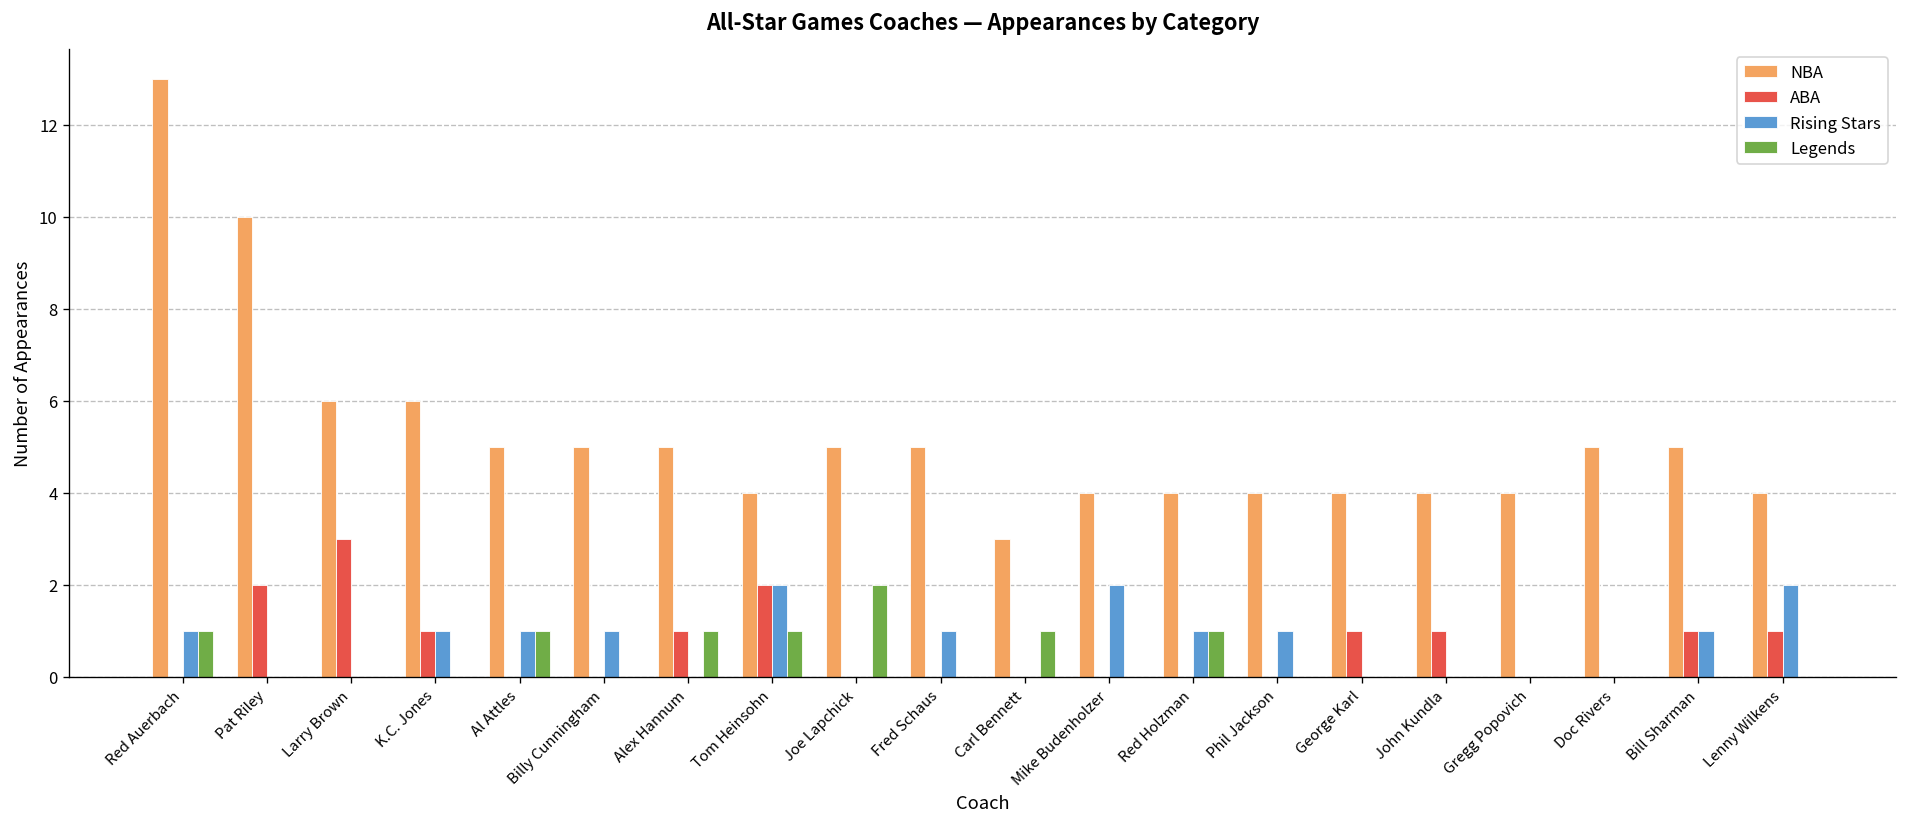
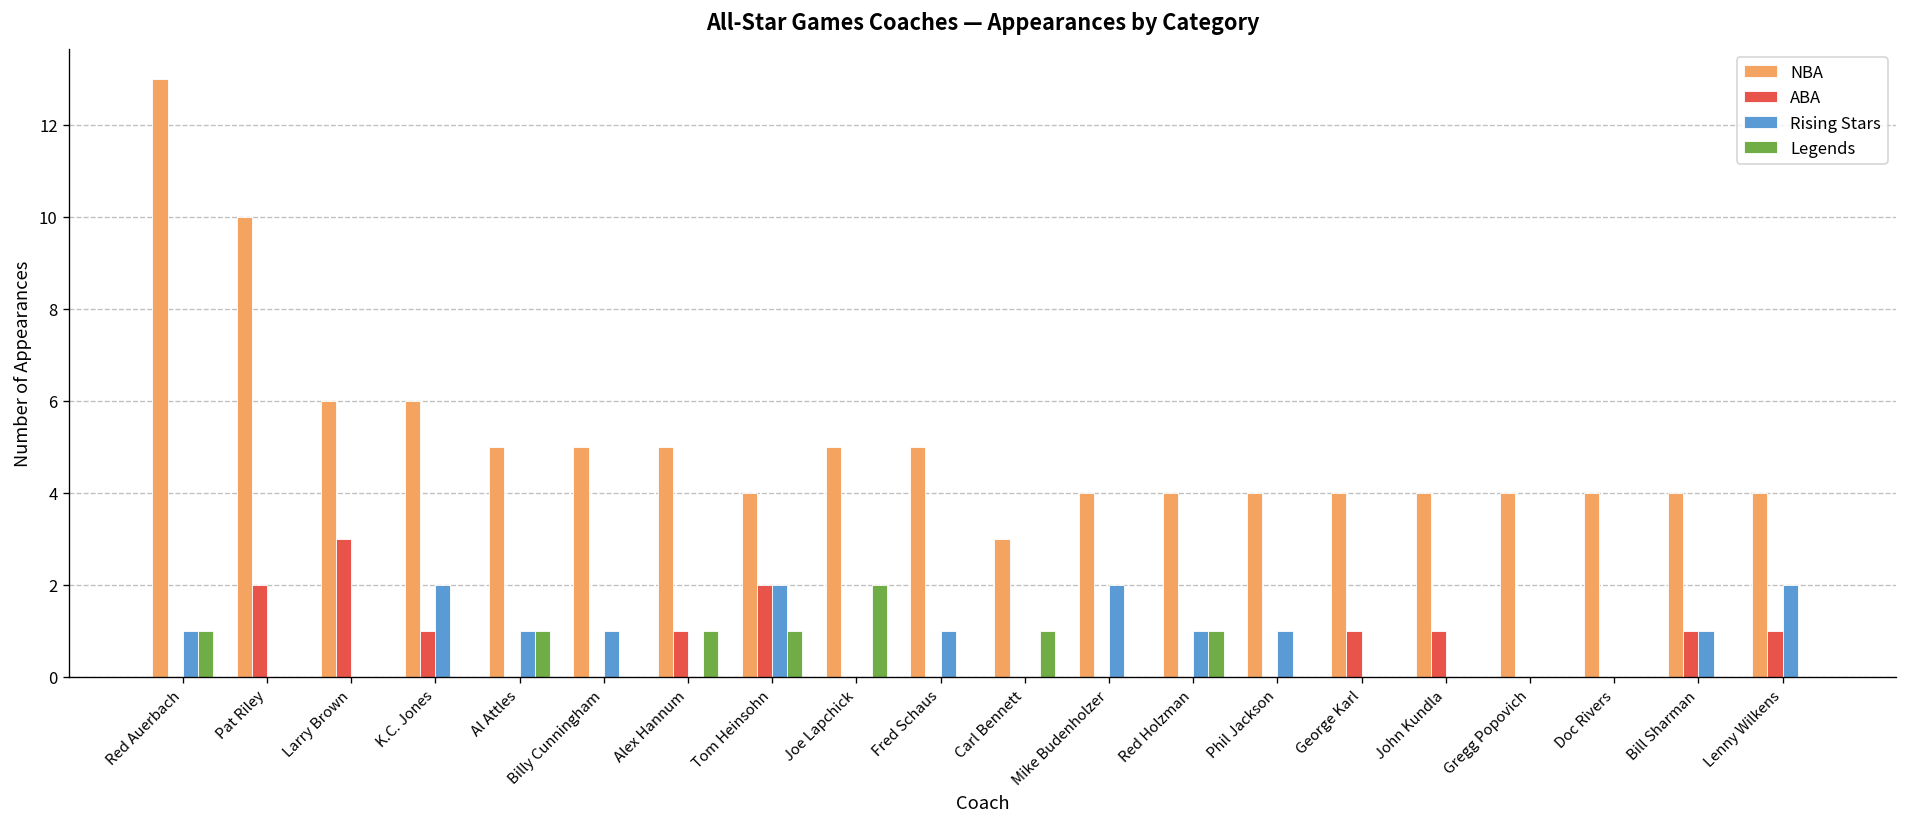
Rising Stars, K.C. Jones: 1 -> 2
NBA, Doc Rivers: 5 -> 4
NBA, Bill Sharman: 5 -> 4
